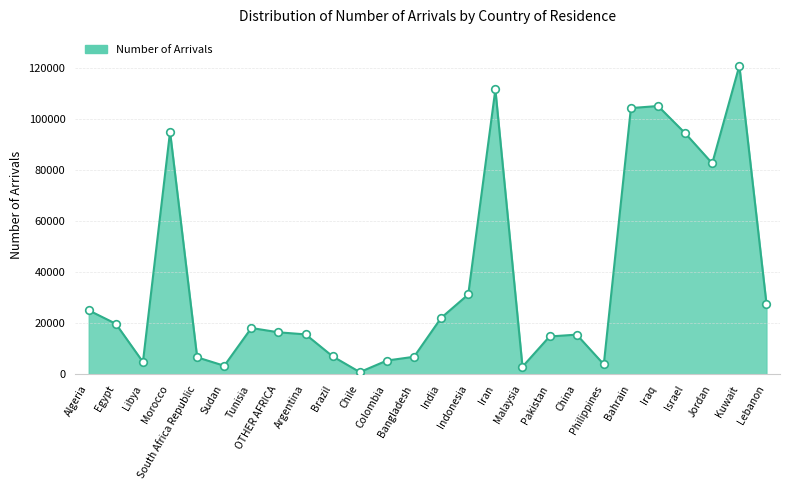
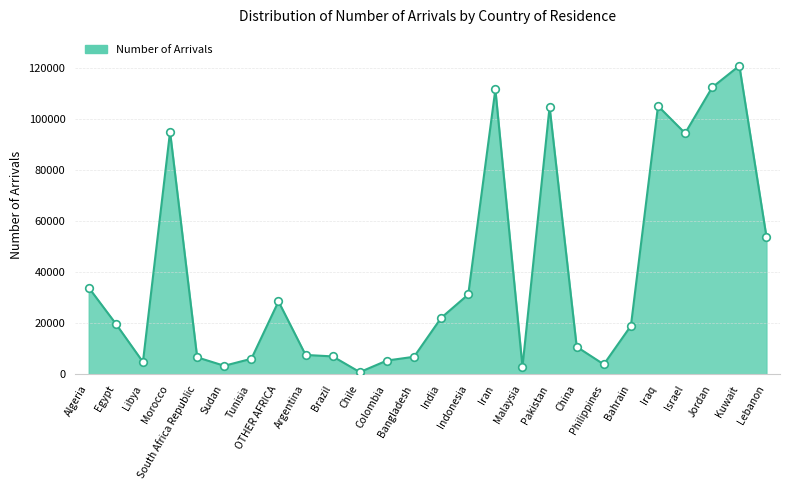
Algeria: 25000 -> 34000
Tunisia: 18000 -> 6000
OTHER AFRICA: 16000 -> 29000
Argentina: 16000 -> 8000
Pakistan: 15000 -> 105000
China: 16000 -> 11000
Bahrain: 104000 -> 19000
Jordan: 83000 -> 112000
Lebanon: 28000 -> 54000
